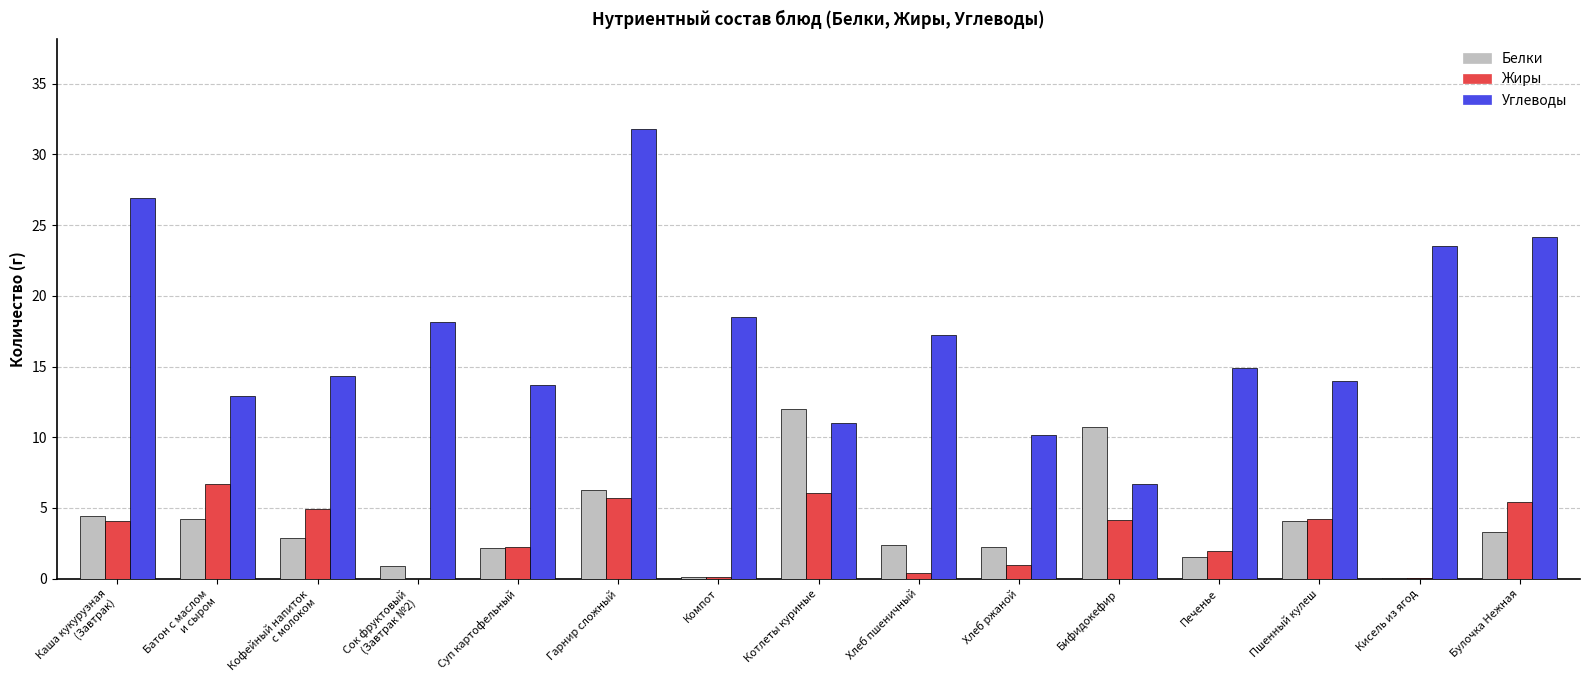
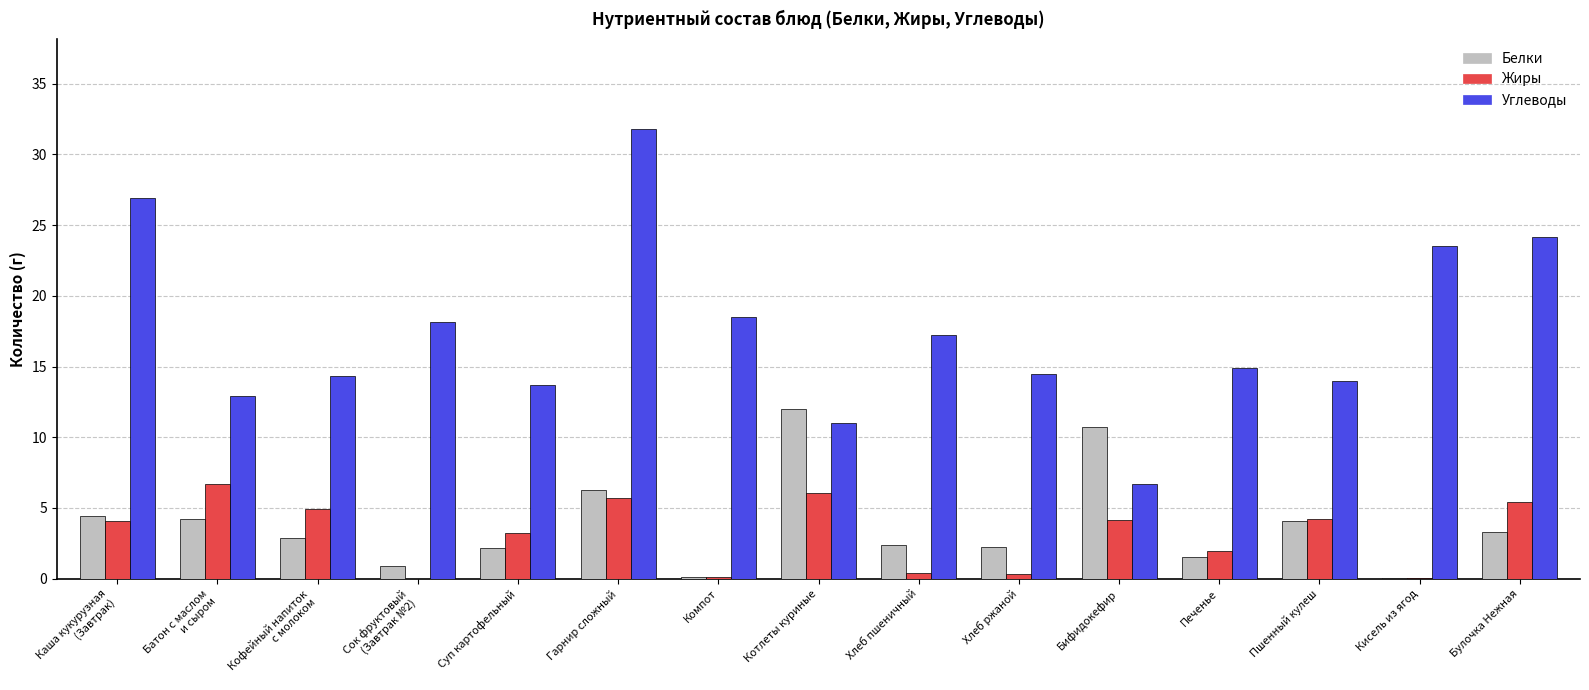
Жиры, Суп картофельный: 2.3 -> 3.2
Жиры, Хлеб ржаной: 1.0 -> 0.4
Углеводы, Хлеб ржаной: 10.2 -> 14.5
